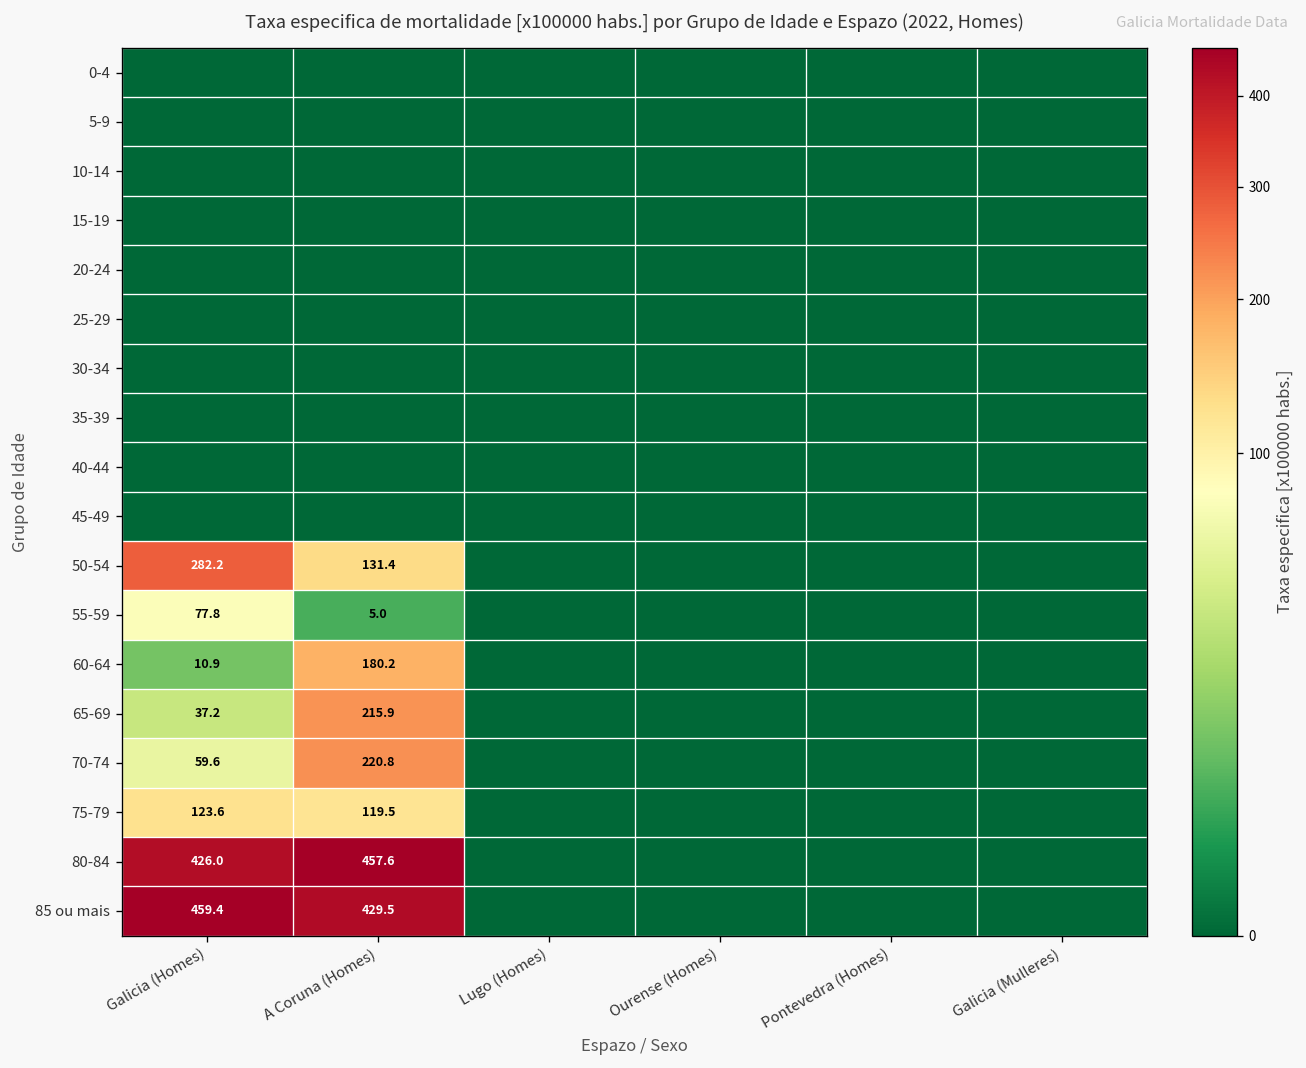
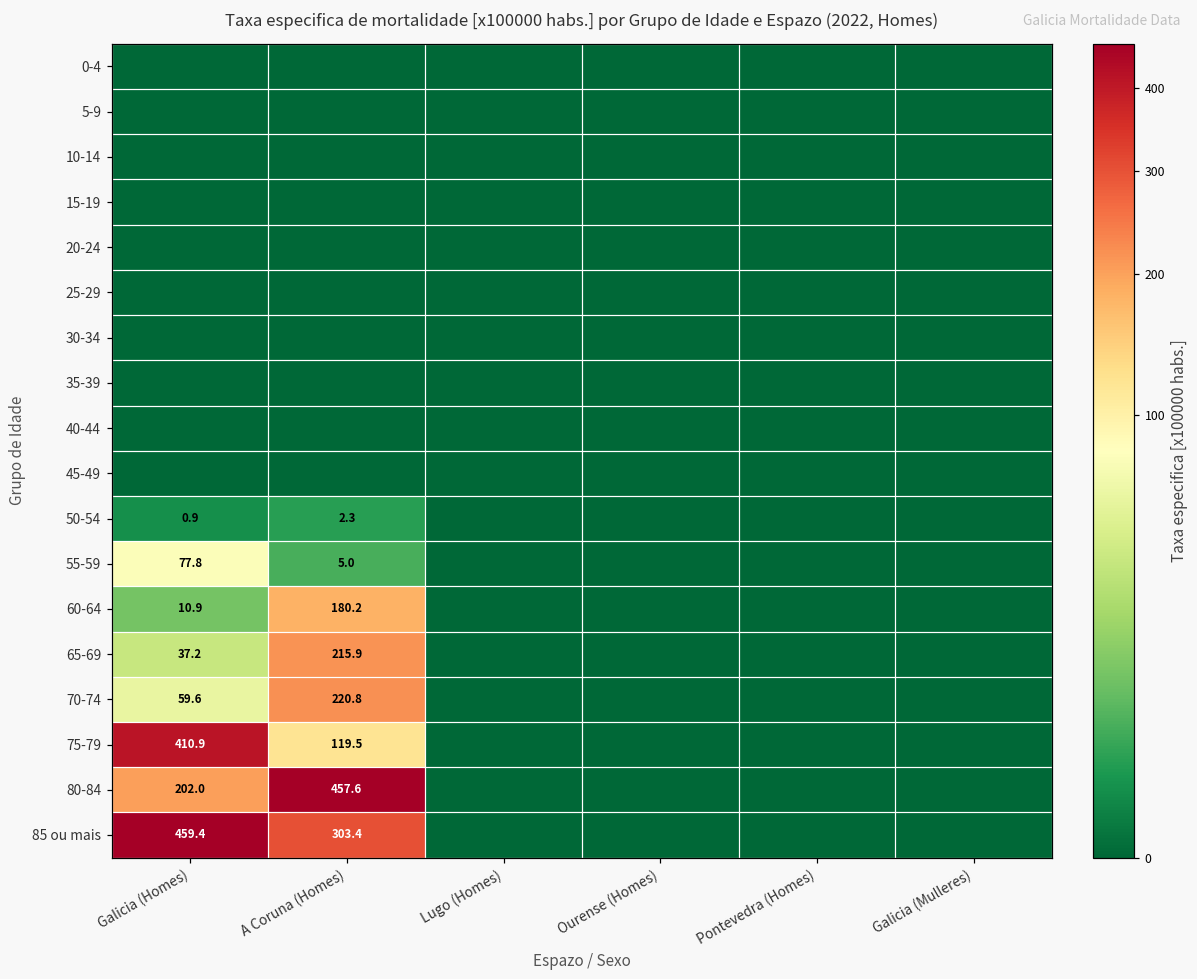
50-54, Galicia (Homes): 282.2 -> 0.9
50-54, A Coruna (Homes): 131.4 -> 2.3
75-79, Galicia (Homes): 123.6 -> 410.9
80-84, Galicia (Homes): 426.0 -> 202.0
85 ou mais, A Coruna (Homes): 429.5 -> 303.4
